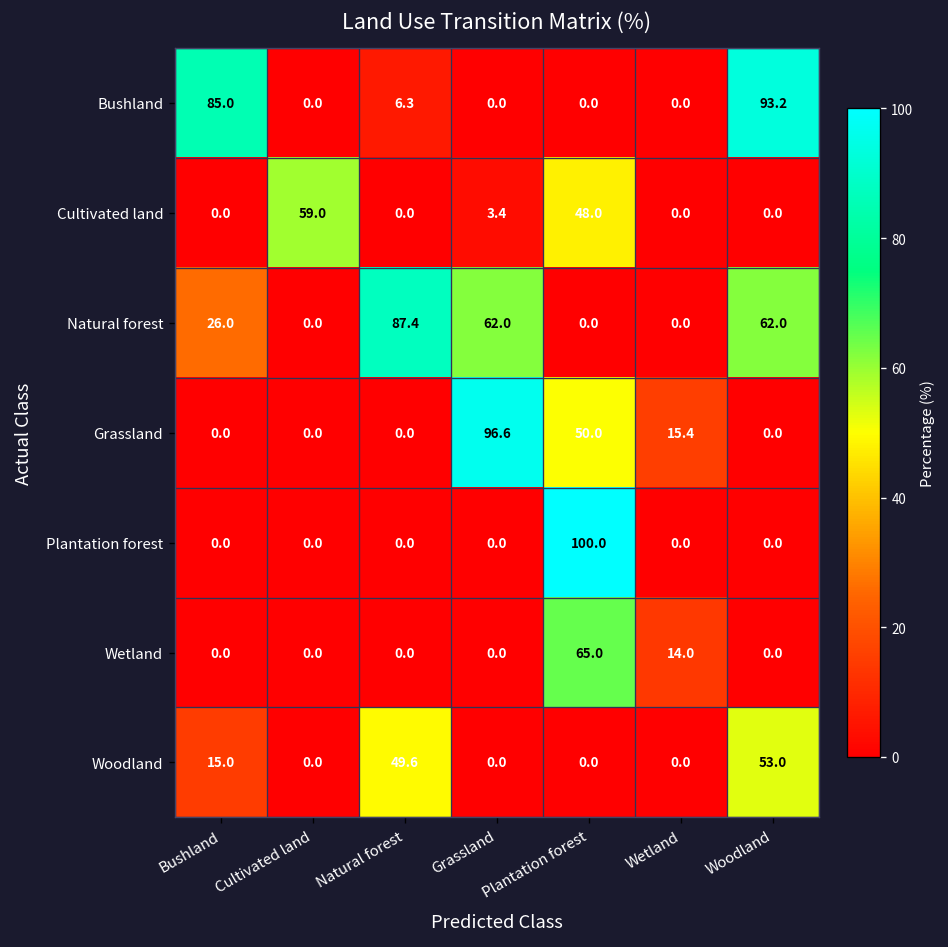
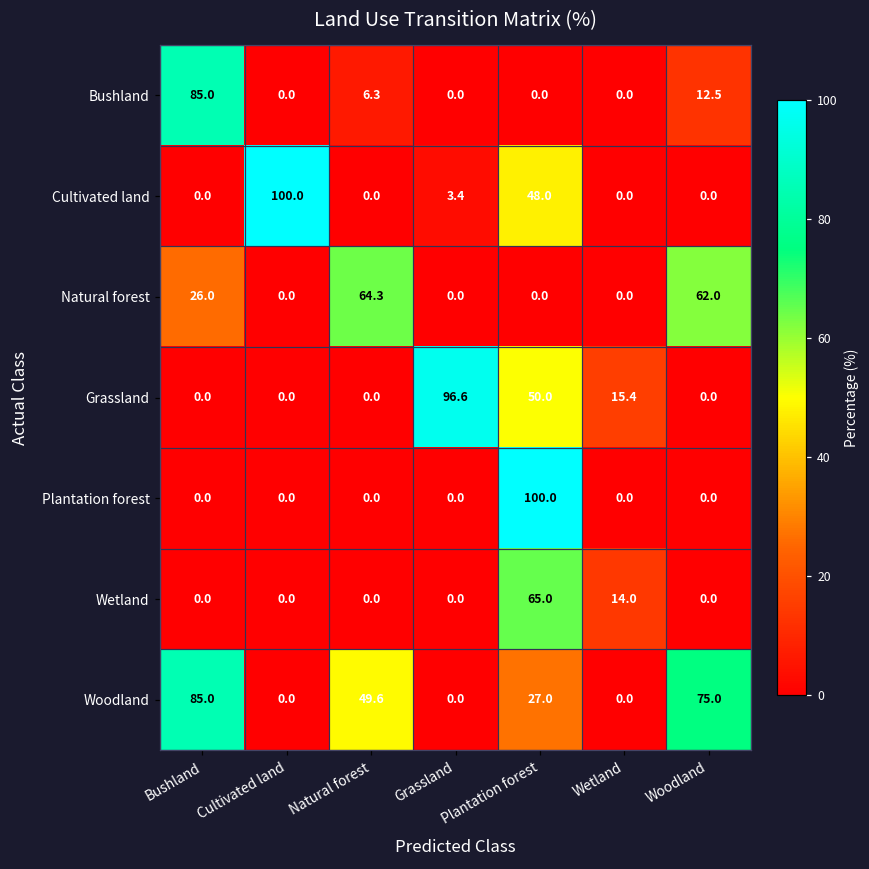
Bushland, Woodland: 93.2 -> 12.5
Cultivated land, Cultivated land: 59.0 -> 100.0
Natural forest, Natural forest: 87.4 -> 64.3
Natural forest, Grassland: 62.0 -> 0.0
Woodland, Bushland: 15.0 -> 85.0
Woodland, Plantation forest: 0.0 -> 27.0
Woodland, Woodland: 53.0 -> 75.0
